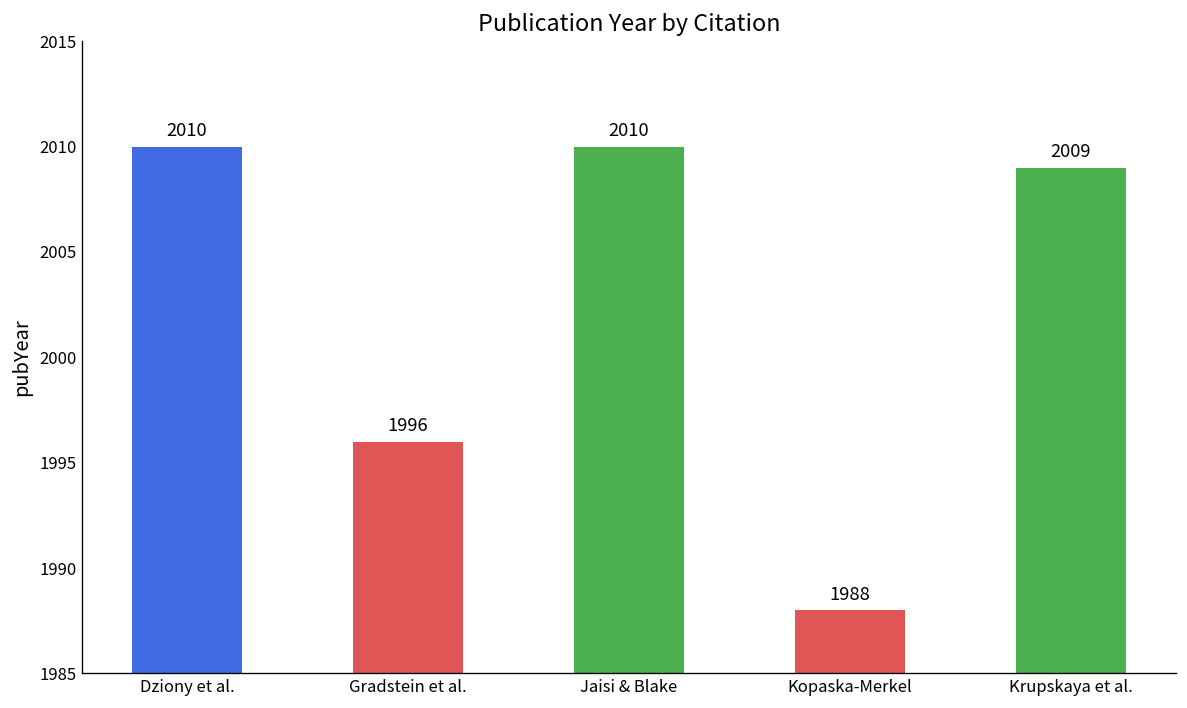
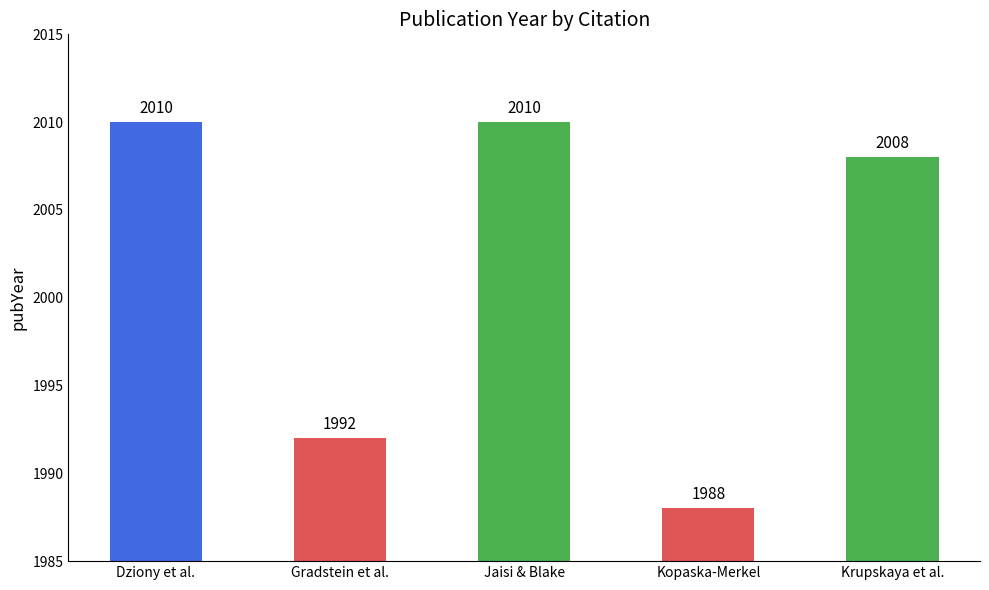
Gradstein et al.: 1996 -> 1992
Krupskaya et al.: 2009 -> 2008
